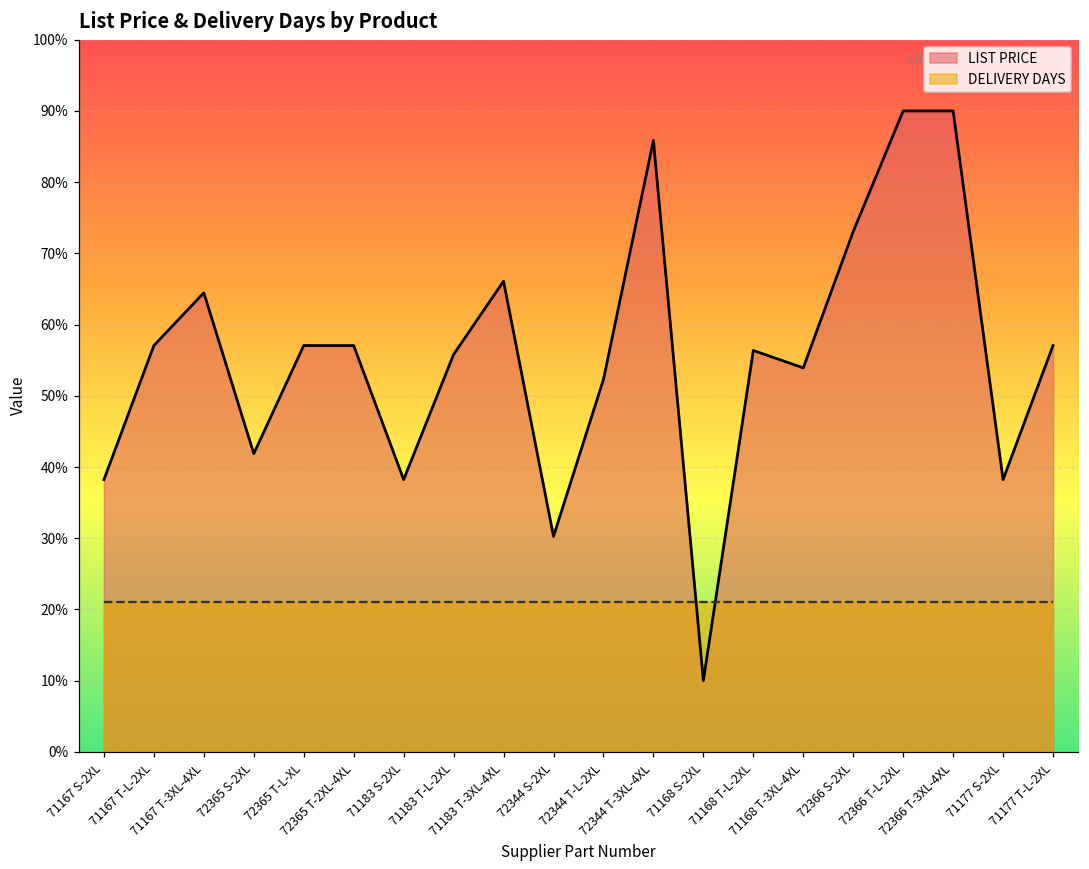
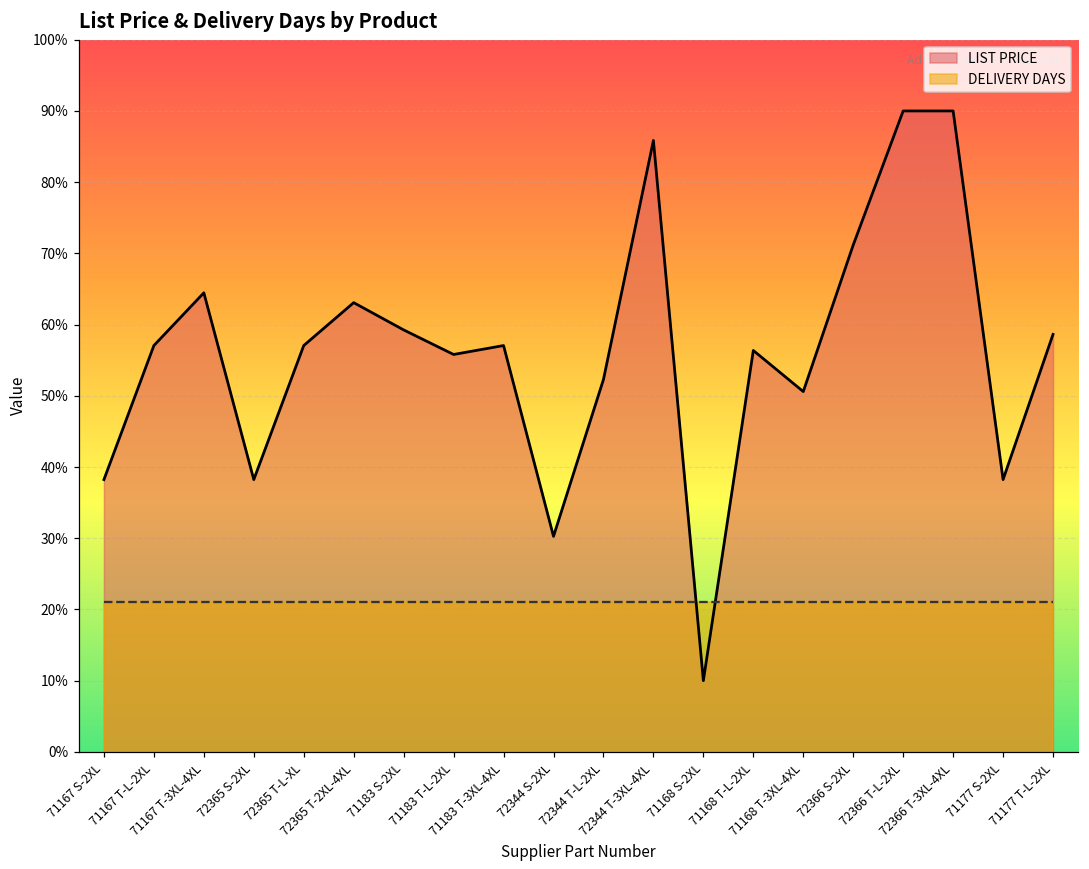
LIST PRICE, 72365 S-2XL: 42% -> 38%
LIST PRICE, 72365 T-2XL-4XL: 57% -> 63%
LIST PRICE, 71183 S-2XL: 38% -> 59%
LIST PRICE, 71183 T-3XL-4XL: 66% -> 57%
LIST PRICE, 71168 T-3XL-4XL: 54% -> 51%
LIST PRICE, 72366 S-2XL: 73% -> 71%
LIST PRICE, 71177 T-L-2XL: 57% -> 59%
